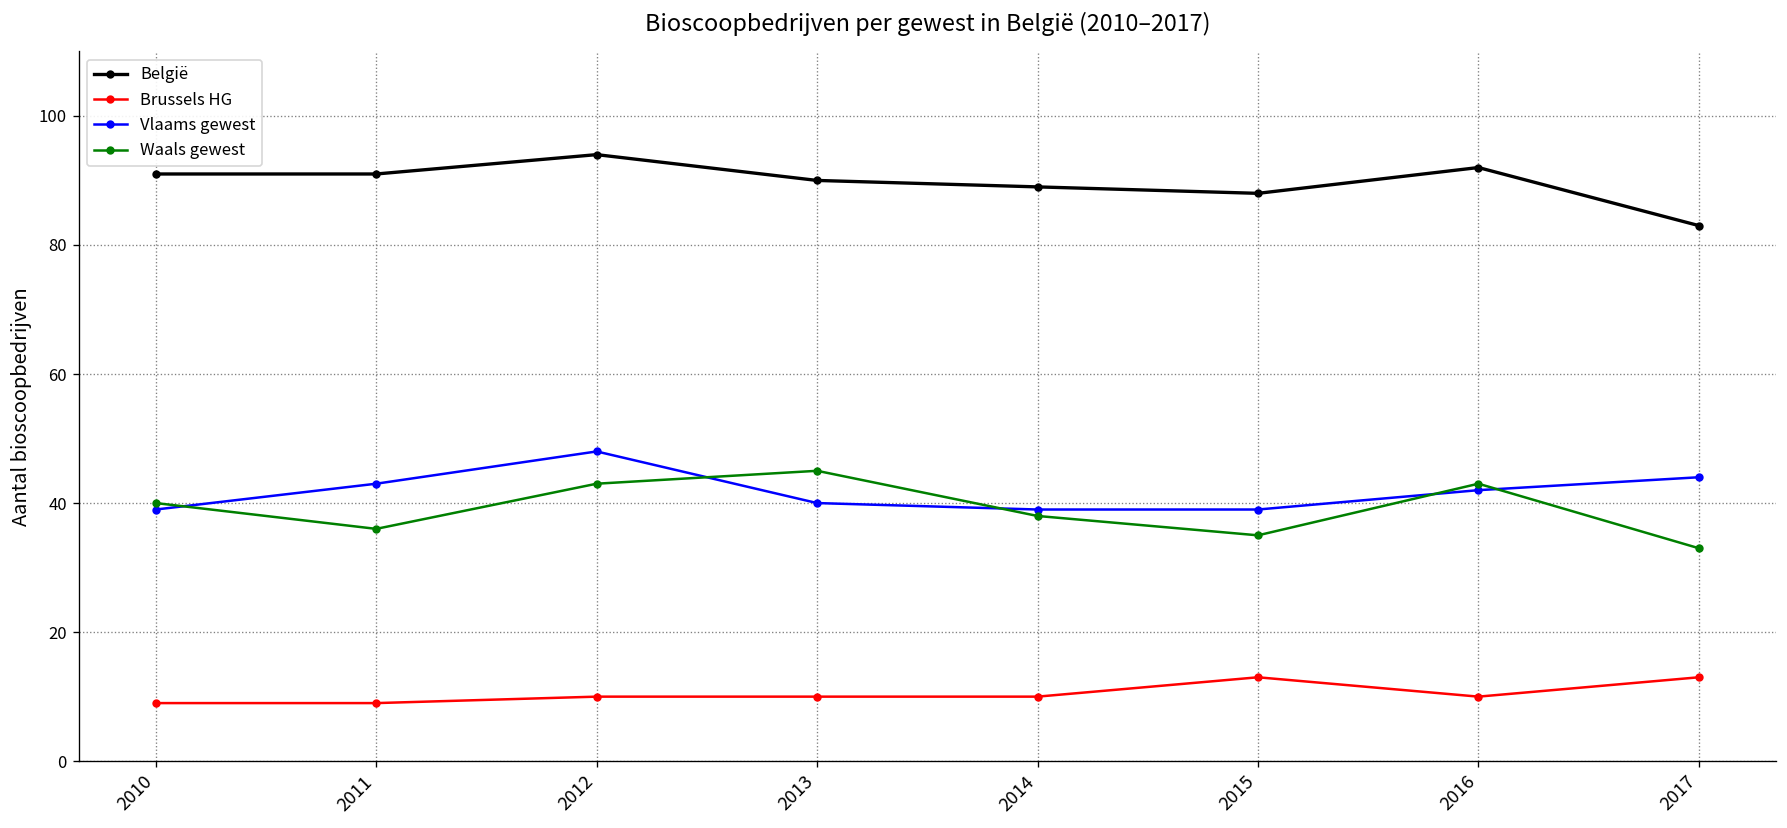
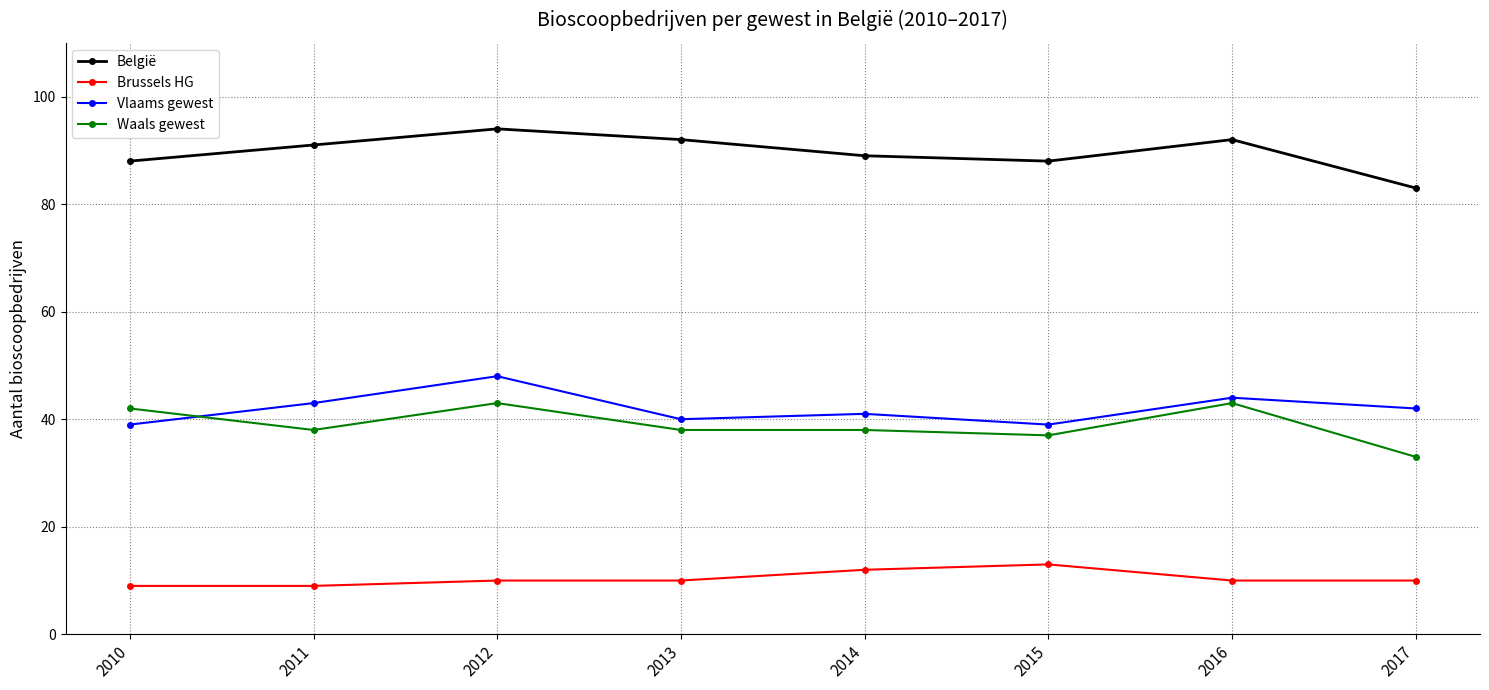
België, 2010: 91 -> 88
Waals gewest, 2010: 40 -> 42
Waals gewest, 2011: 36 -> 38
België, 2013: 90 -> 92
Waals gewest, 2013: 45 -> 38
Brussels HG, 2014: 10 -> 12
Vlaams gewest, 2014: 39 -> 41
Waals gewest, 2015: 35 -> 37
Vlaams gewest, 2016: 42 -> 44
Brussels HG, 2017: 13 -> 10
Vlaams gewest, 2017: 44 -> 42
